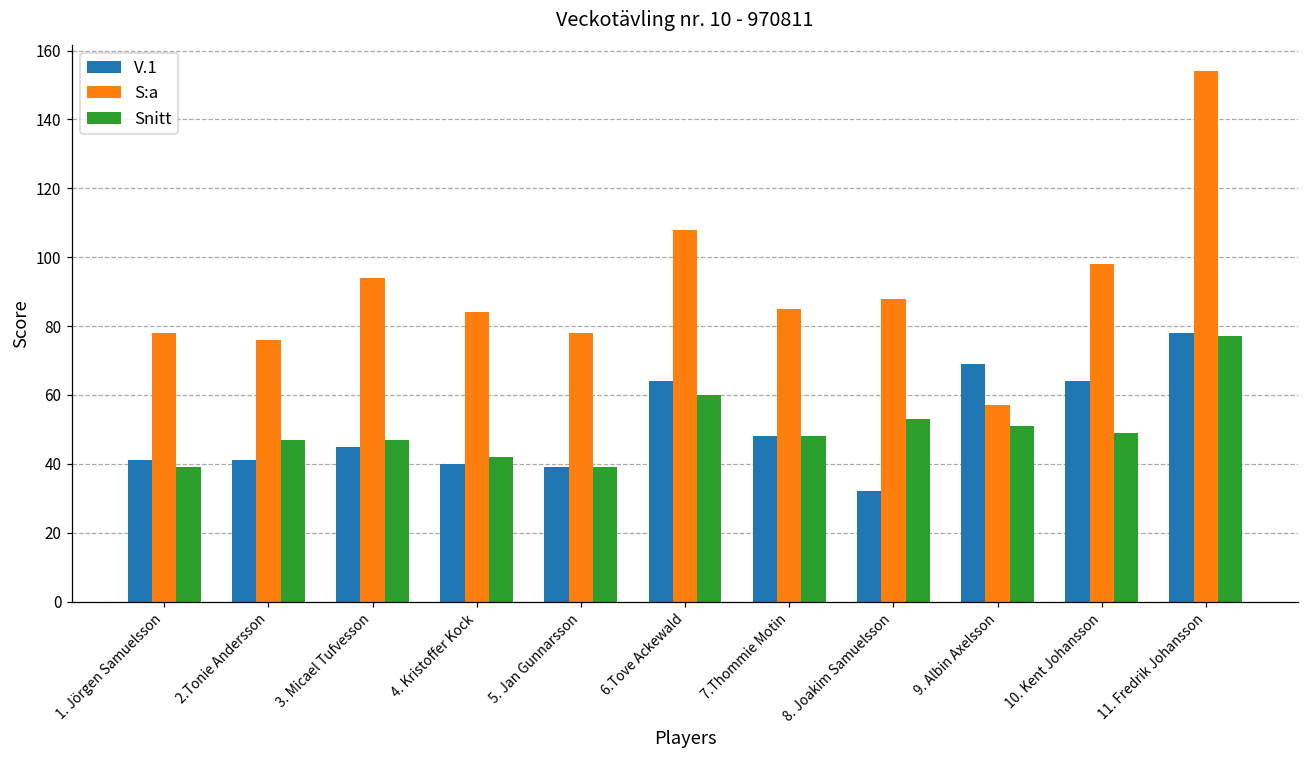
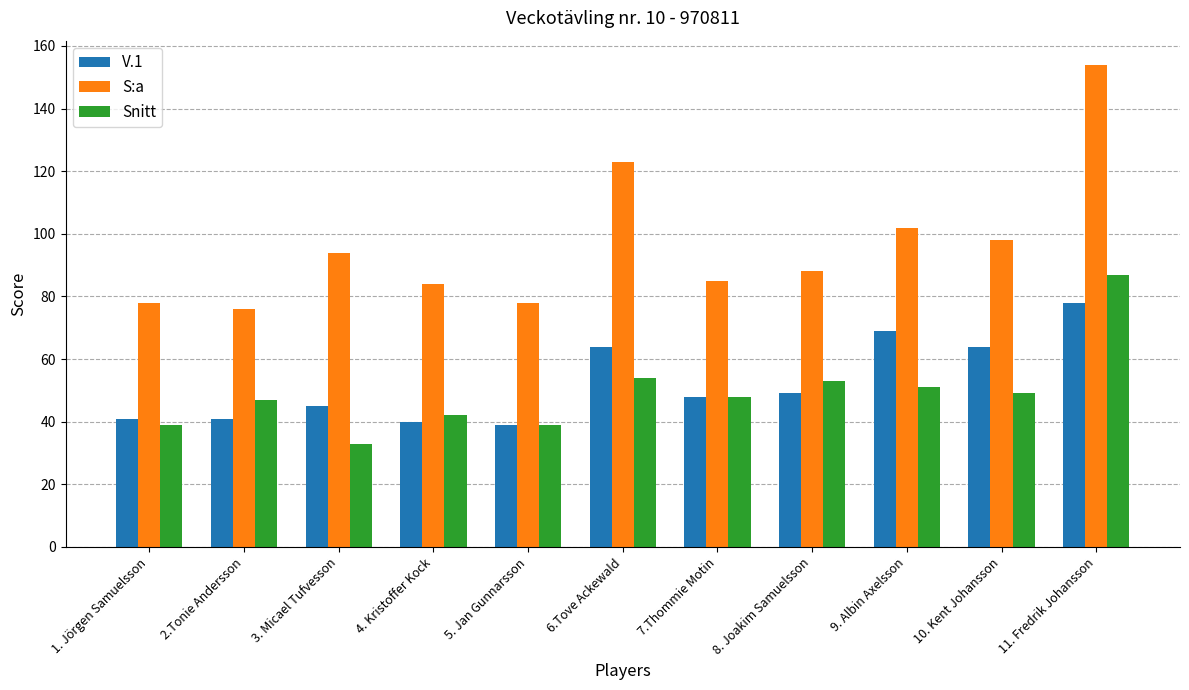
Snitt, 3. Micael Tufvesson: 47 -> 33
S:a, 6.Tove Ackewald: 108 -> 123
Snitt, 6.Tove Ackewald: 60 -> 54
V.1, 8. Joakim Samuelsson: 32 -> 49
S:a, 9. Albin Axelsson: 57 -> 102
Snitt, 11. Fredrik Johansson: 77 -> 87
